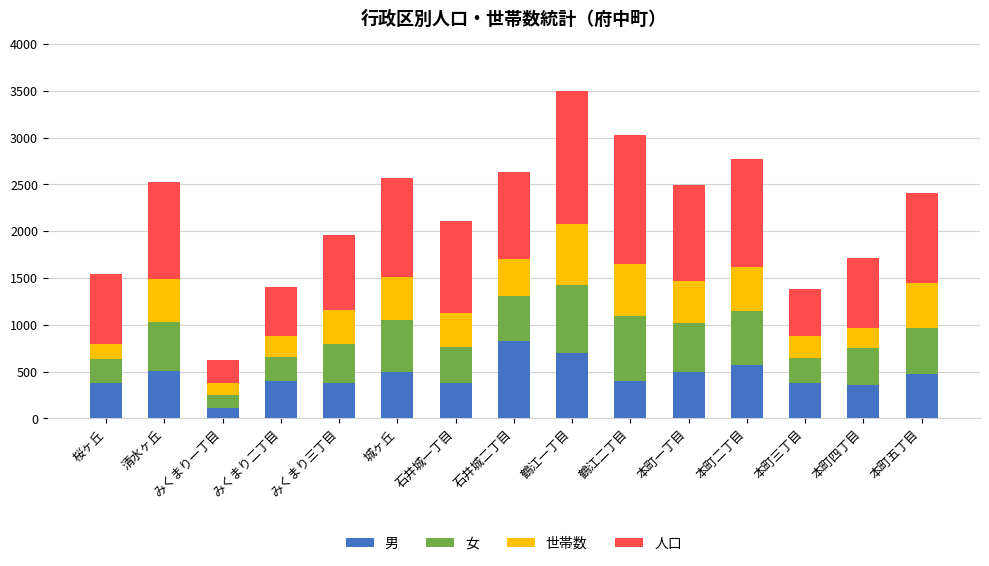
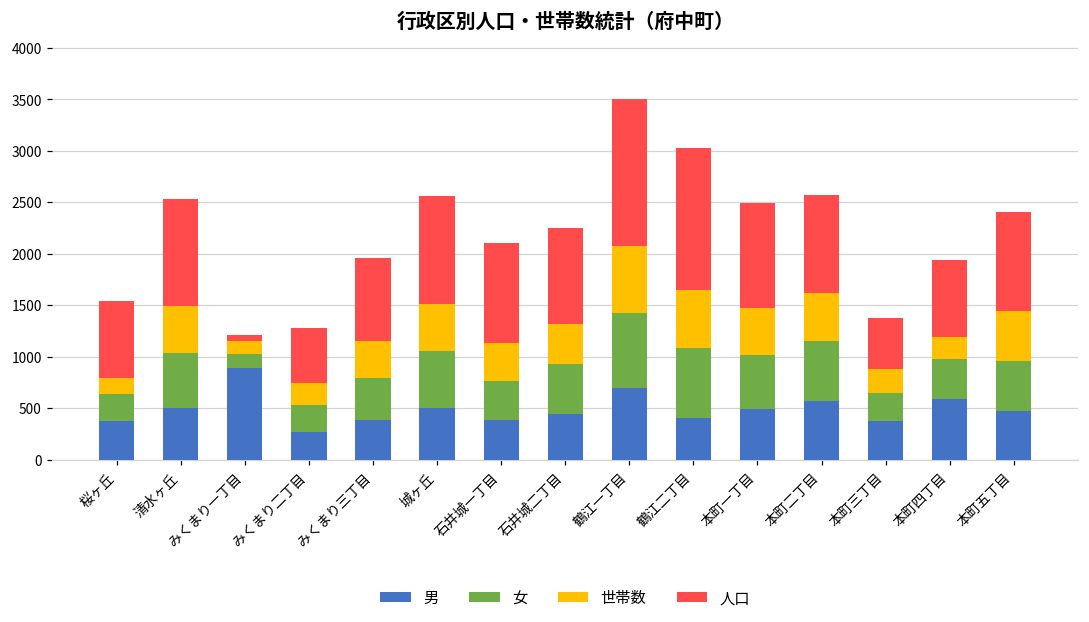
男, みくまり一丁目: 100 -> 900
人口, みくまり一丁目: 200 -> 100
男, みくまり二丁目: 400 -> 300
男, 石井城二丁目: 800 -> 400
人口, 本町二丁目: 1100 -> 1000
男, 本町四丁目: 400 -> 600
